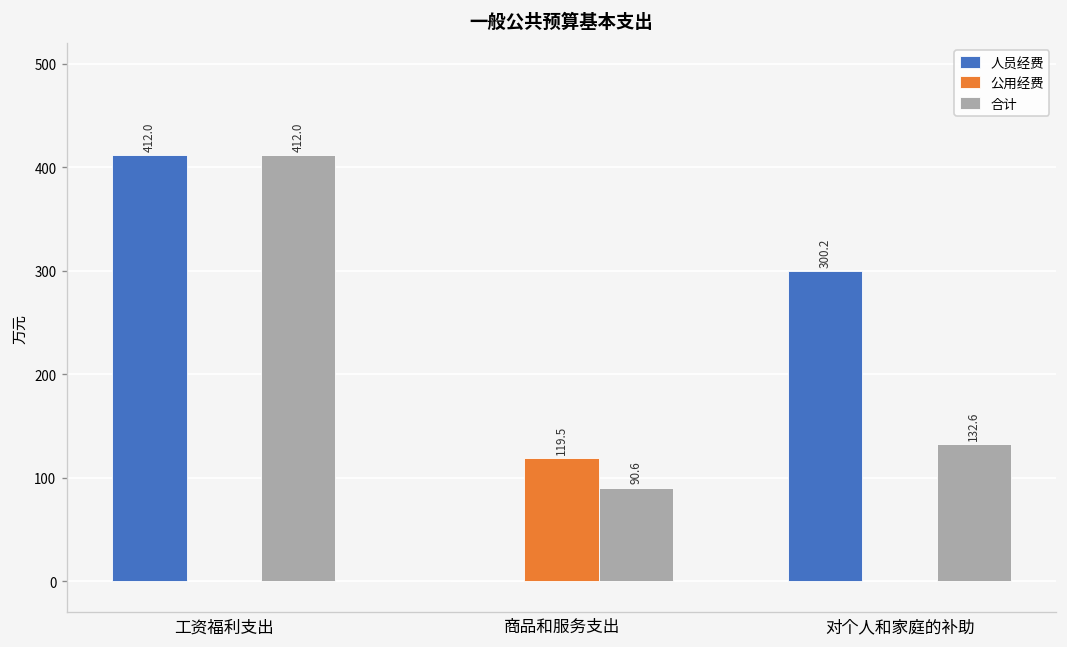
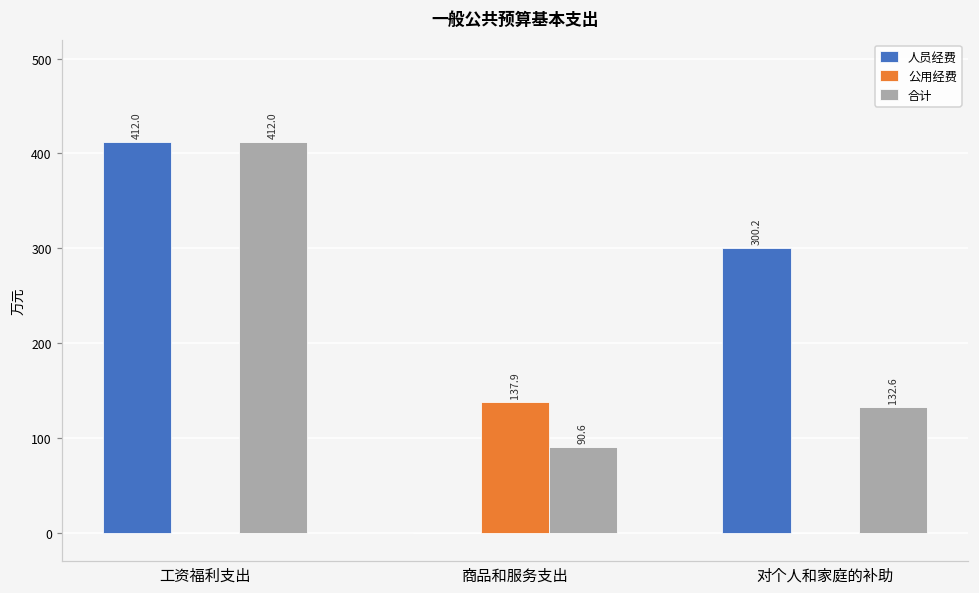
公用经费, 商品和服务支出: 119.5 -> 137.9
